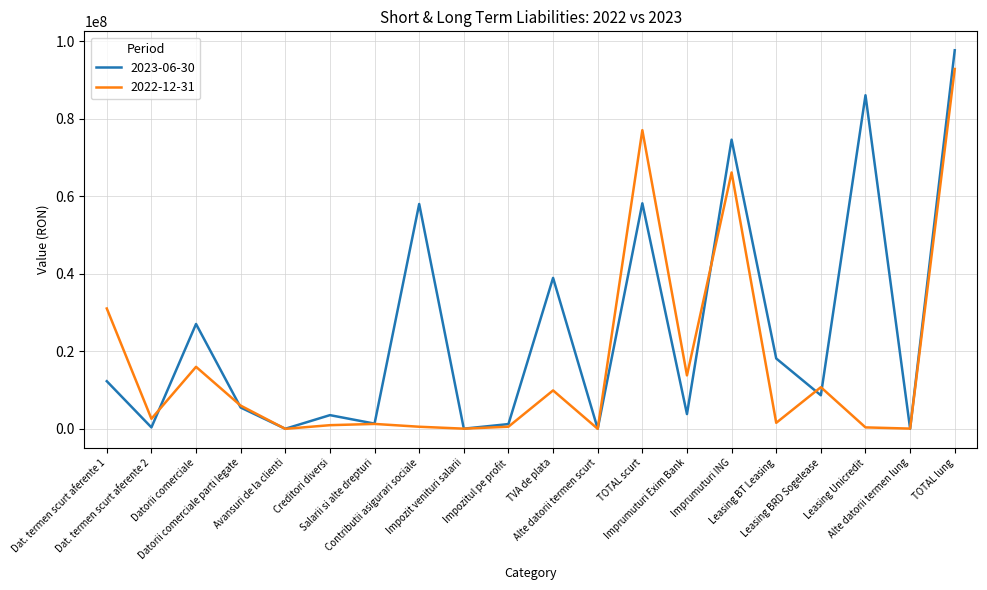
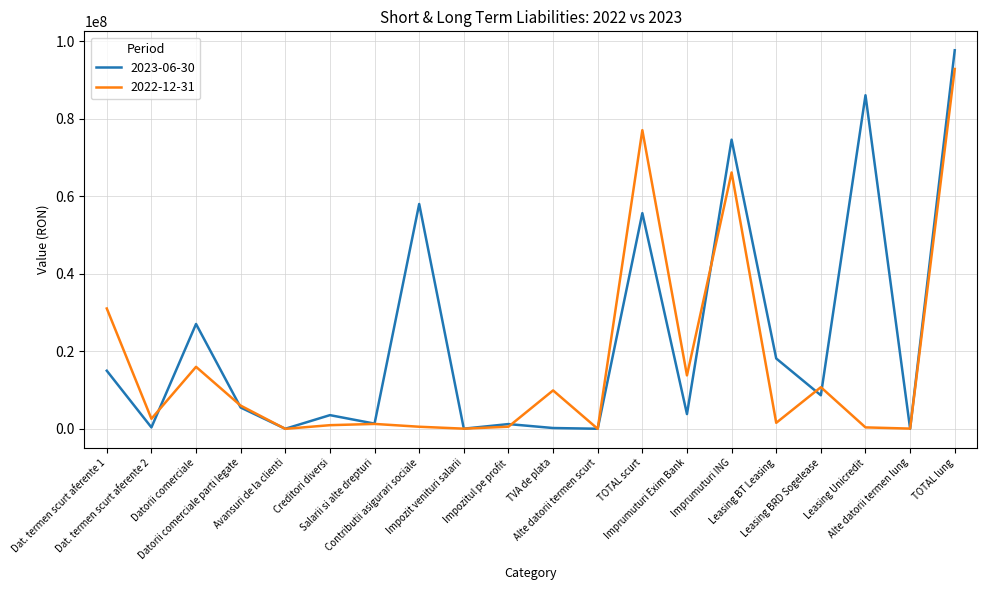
2023-06-30, Dat. termen scurt aferente 1: 12000000 -> 15000000
2023-06-30, TVA de plata: 39000000 -> 0
2023-06-30, TOTAL scurt: 58000000 -> 56000000
